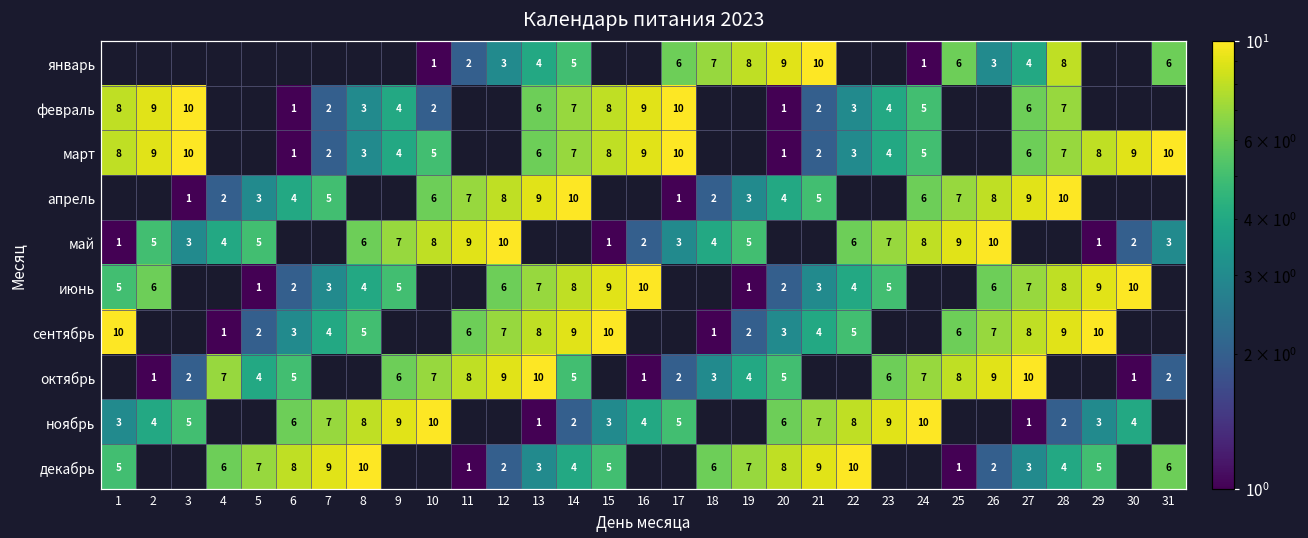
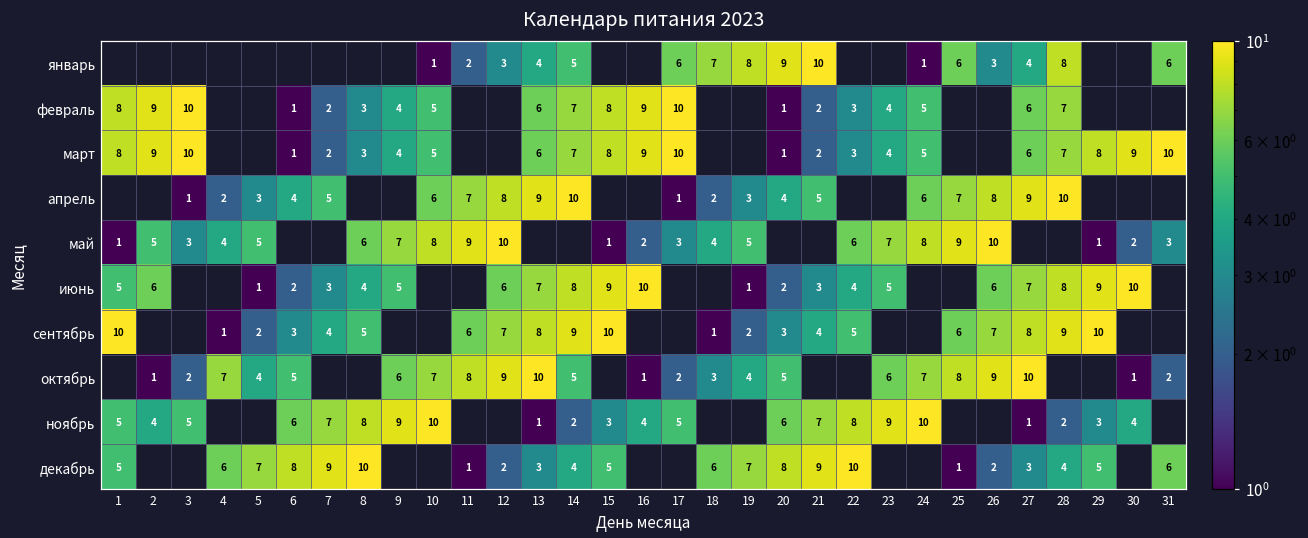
февраль, 10: 2 -> 5
ноябрь, 1: 3 -> 5
